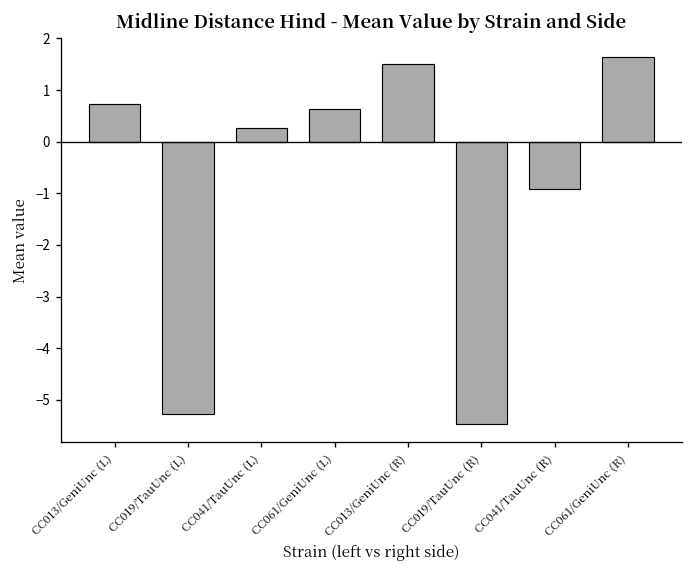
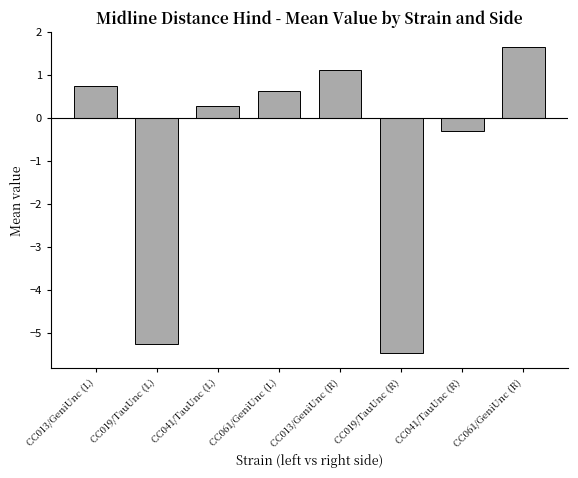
CC013/GeniUnc (R): 1.5 -> 1.1
CC041/TauUnc (R): -0.9 -> -0.3
